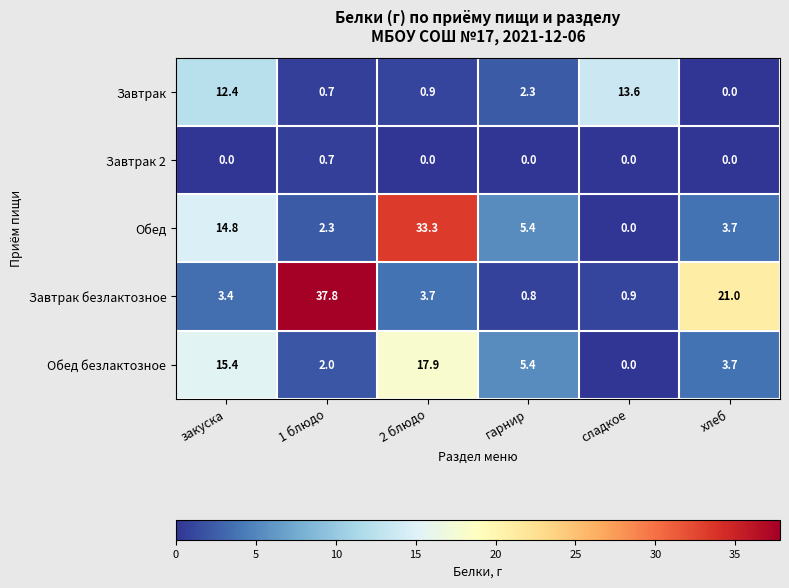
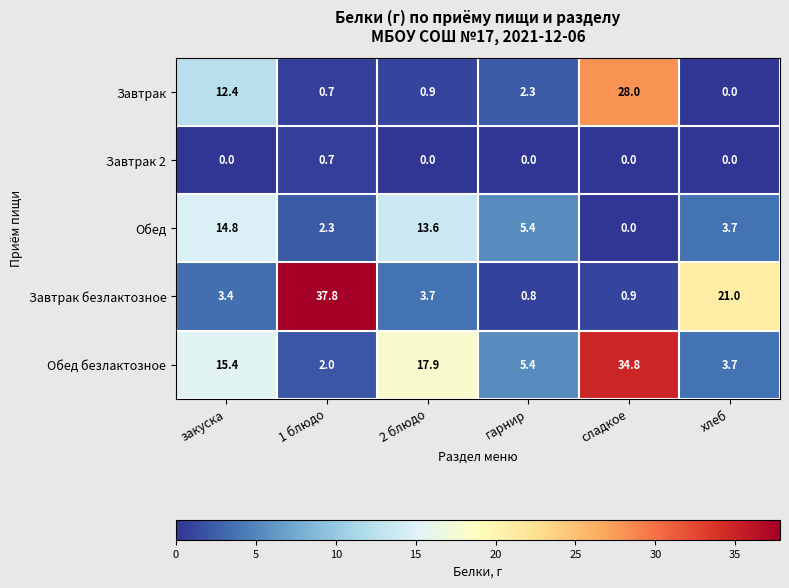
Завтрак, сладкое: 13.6 -> 28.0
Обед, 2 блюдо: 33.3 -> 13.6
Обед безлактозное, сладкое: 0.0 -> 34.8
